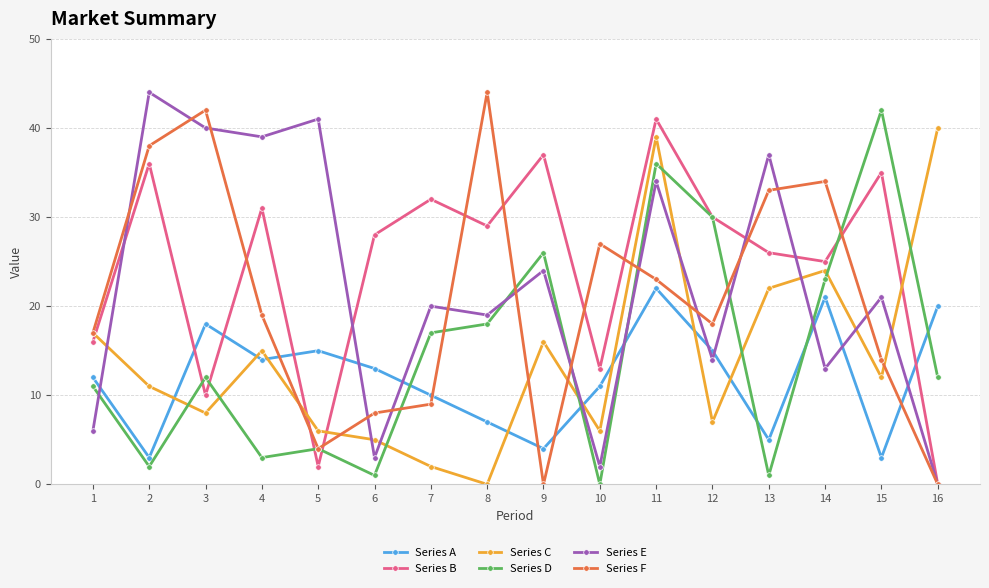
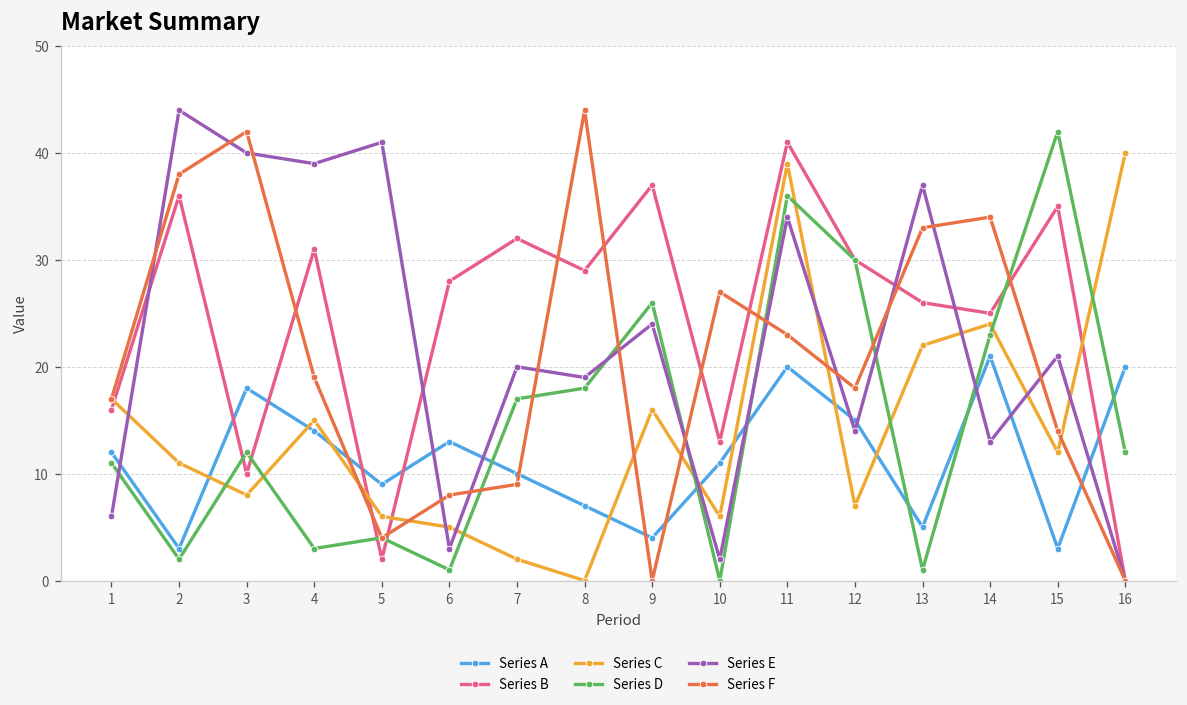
Series A, 5: 15 -> 9
Series A, 11: 22 -> 20
